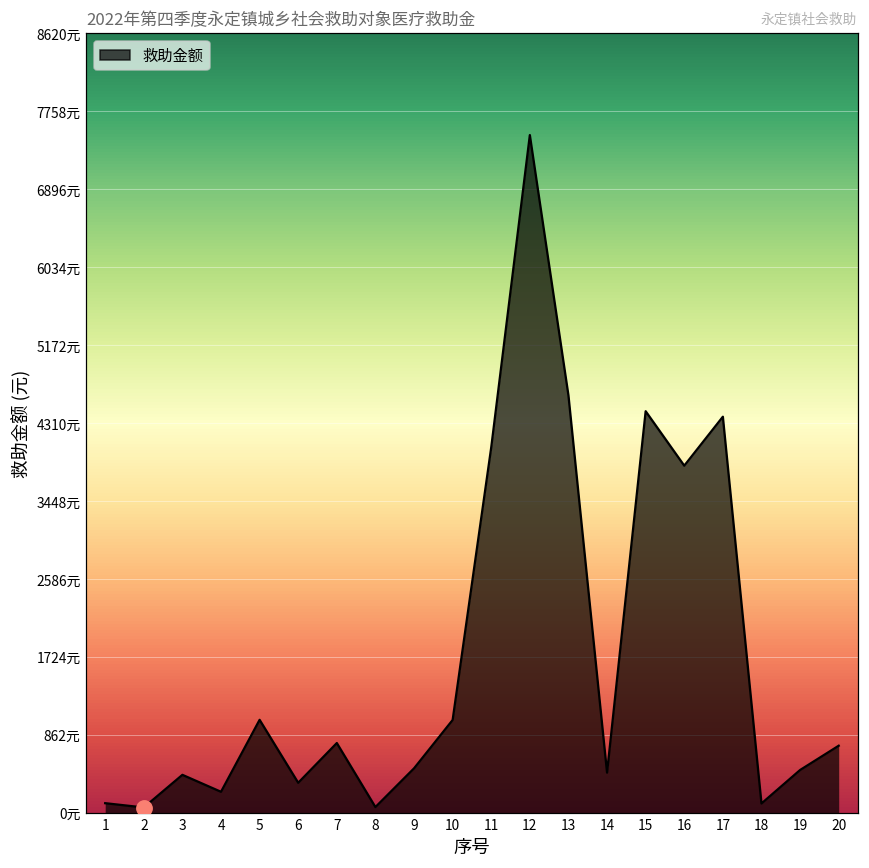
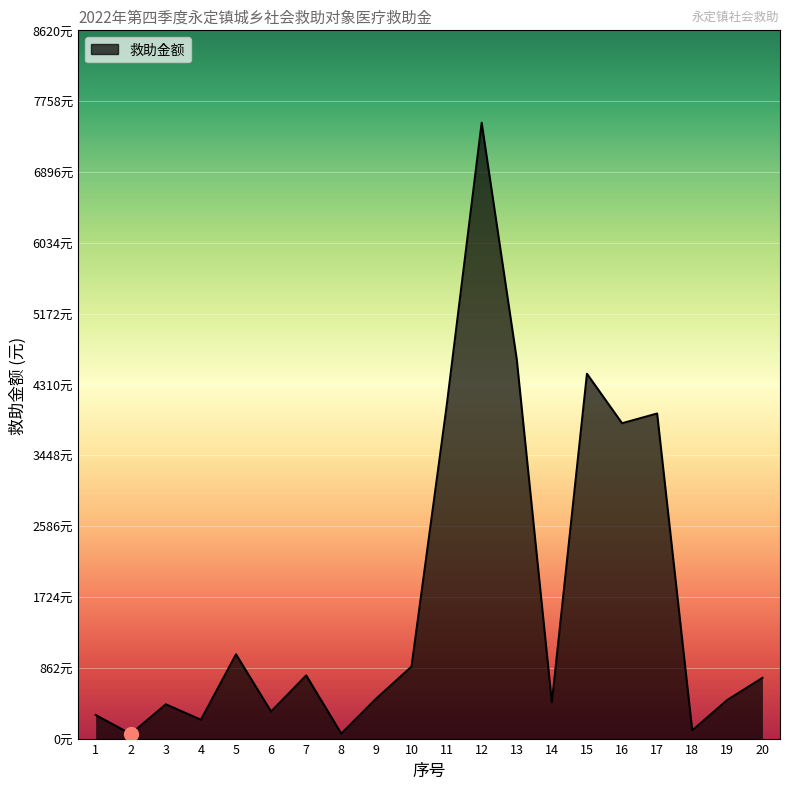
救助金额, 1: 100元 -> 300元
救助金额, 10: 1000元 -> 900元
救助金额, 17: 4400元 -> 4000元
